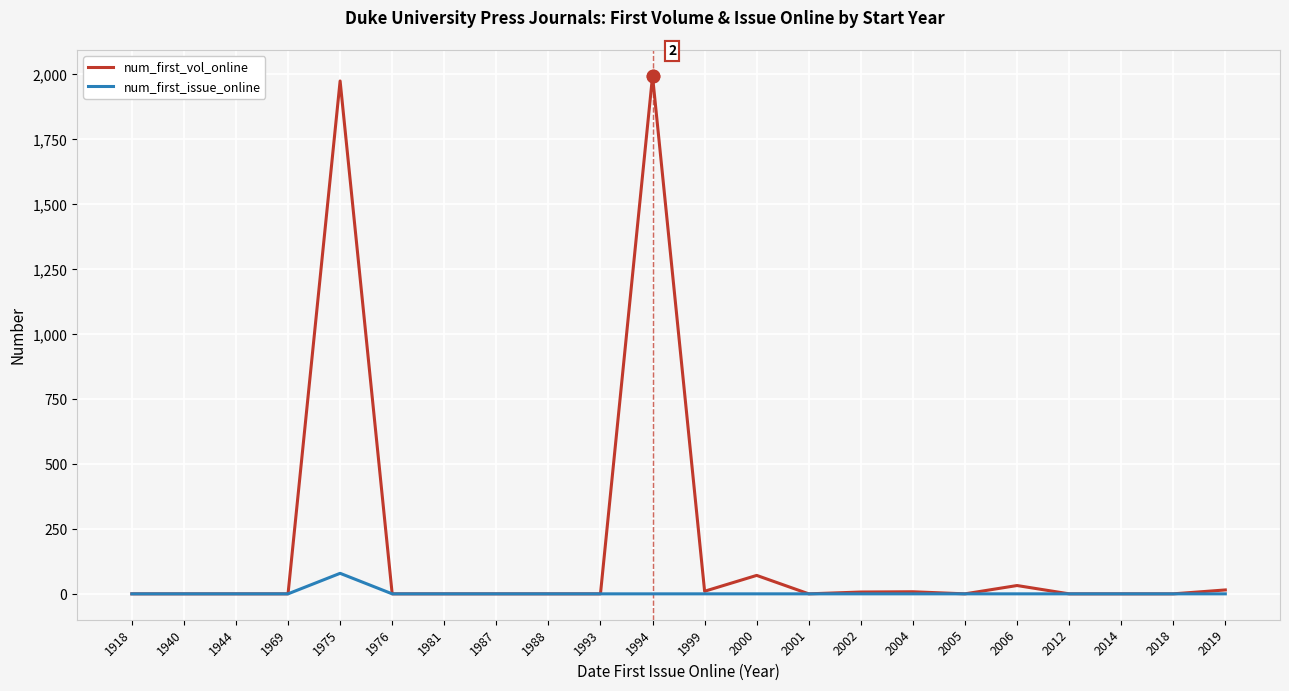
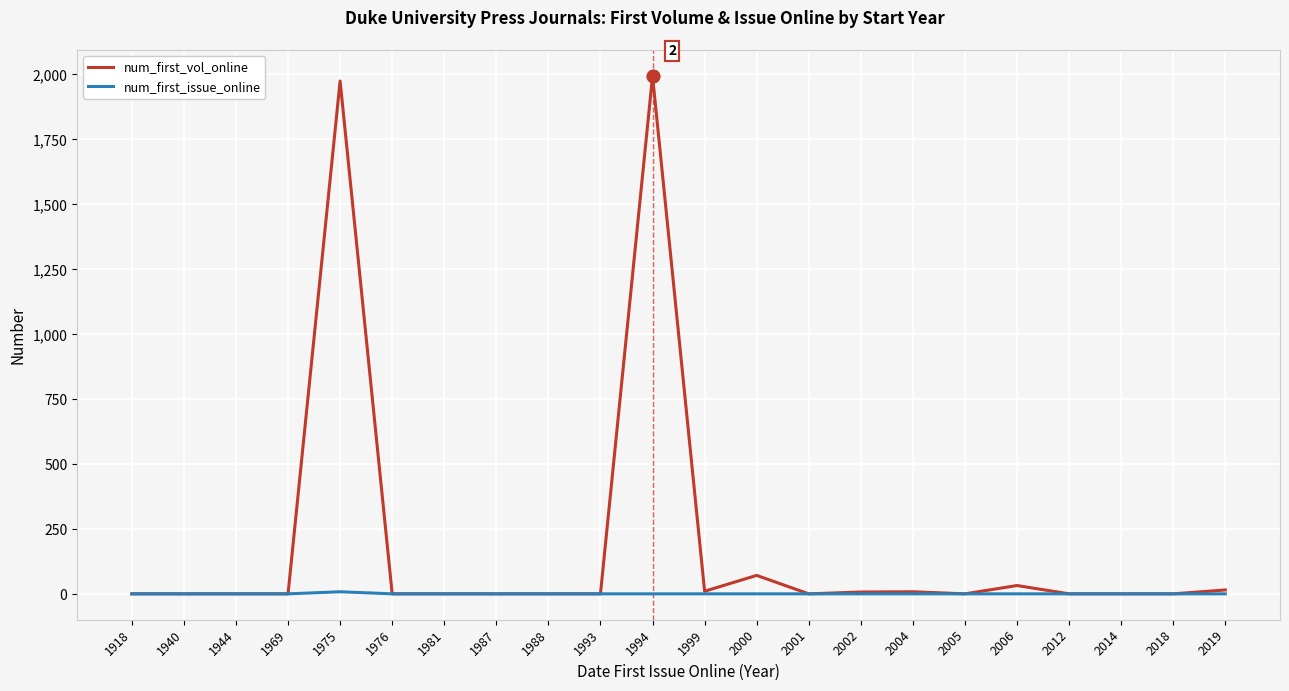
num_first_issue_online, 1975: 80 -> 10
